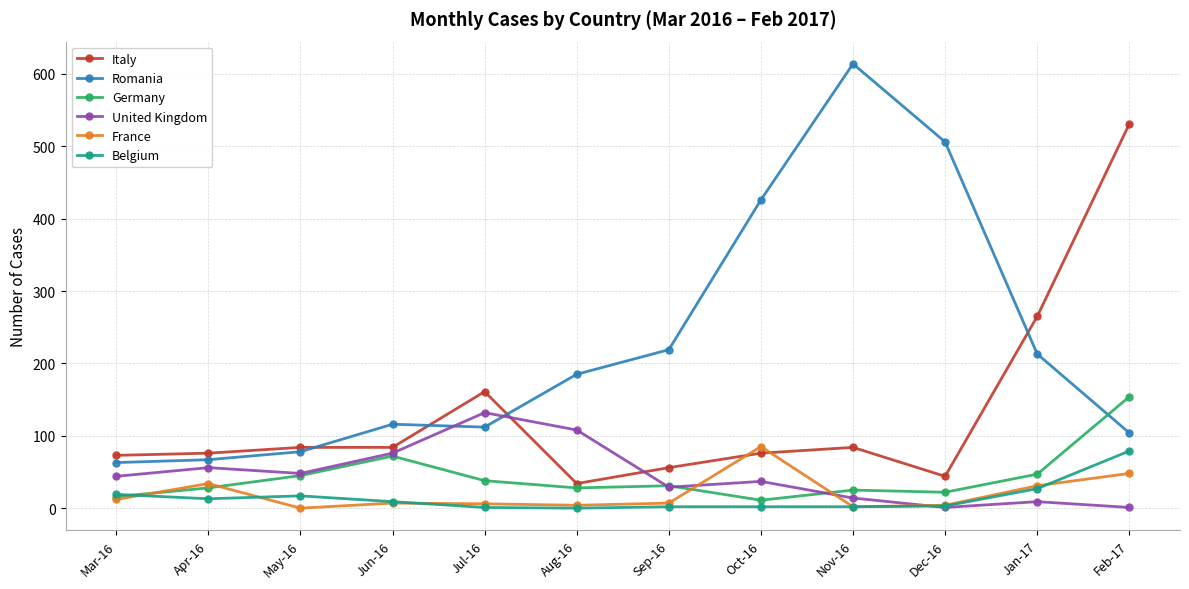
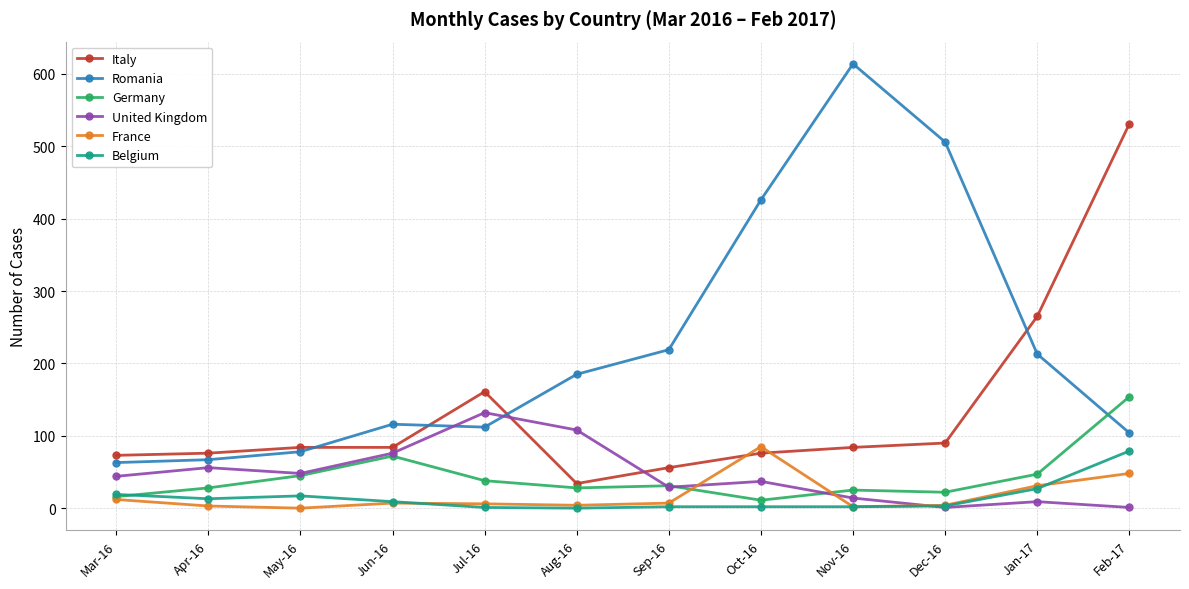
France, Apr-16: 30 -> 0
Italy, Dec-16: 40 -> 90
